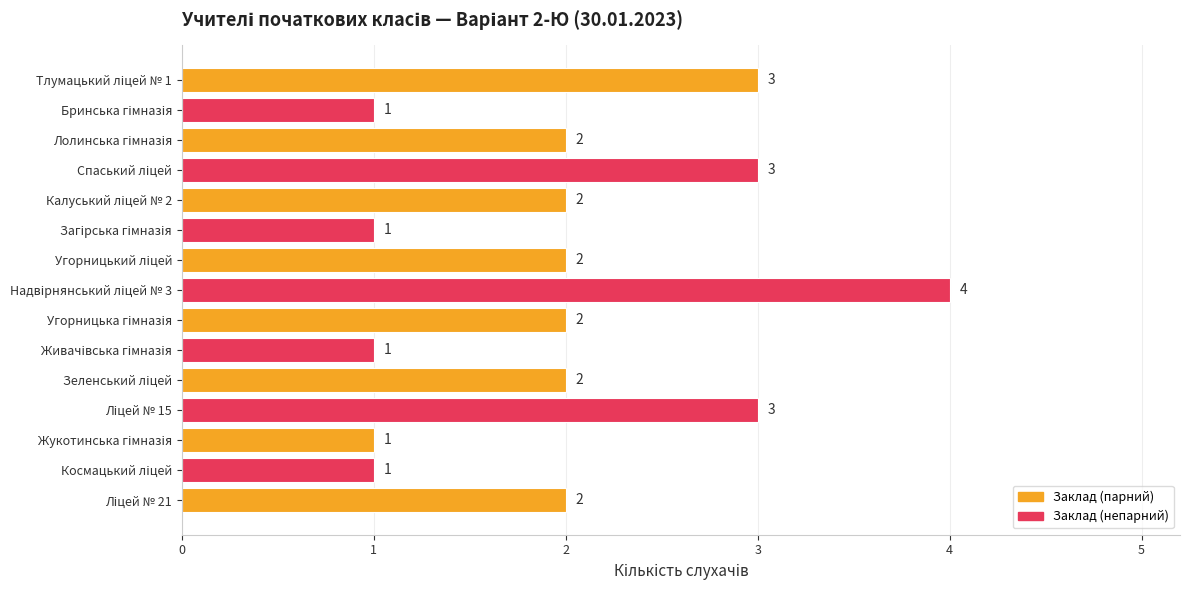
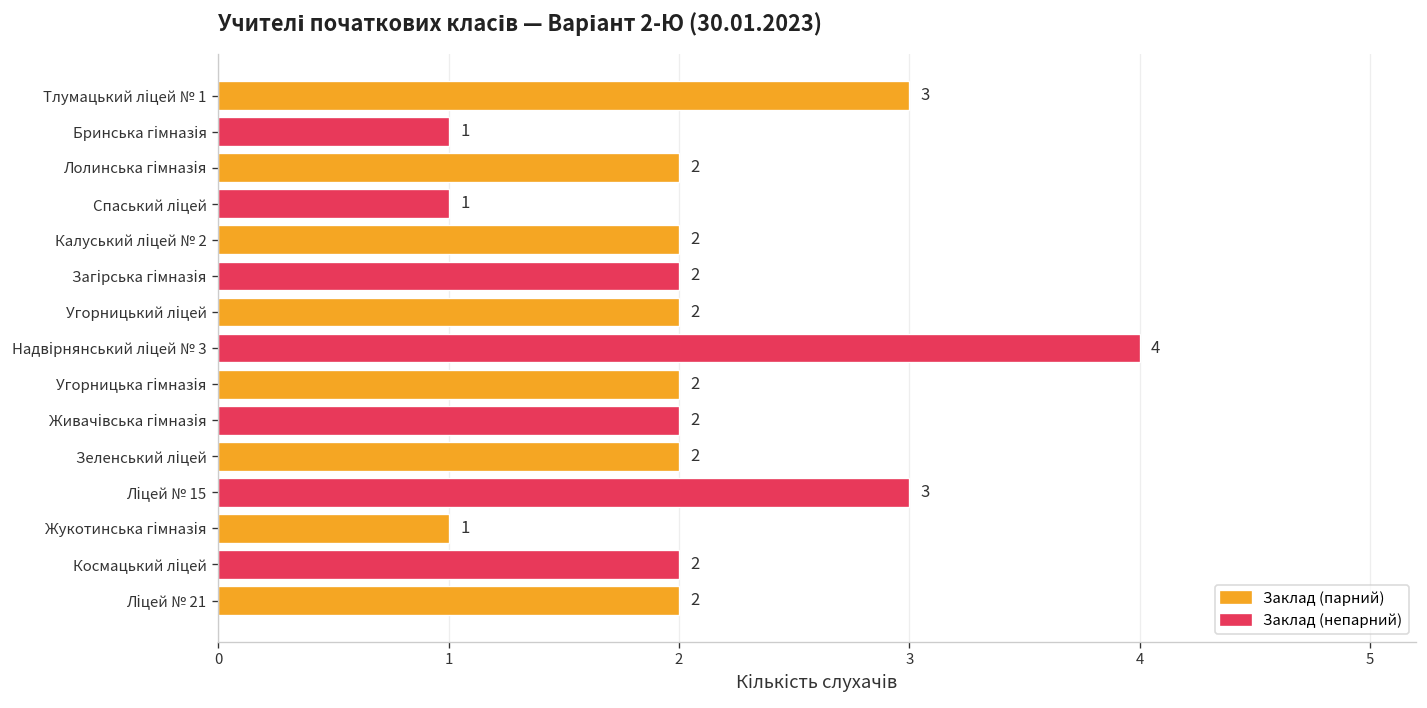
Спаський ліцей: 3 -> 1
Загірська гімназія: 1 -> 2
Живачівська гімназія: 1 -> 2
Космацький ліцей: 1 -> 2
